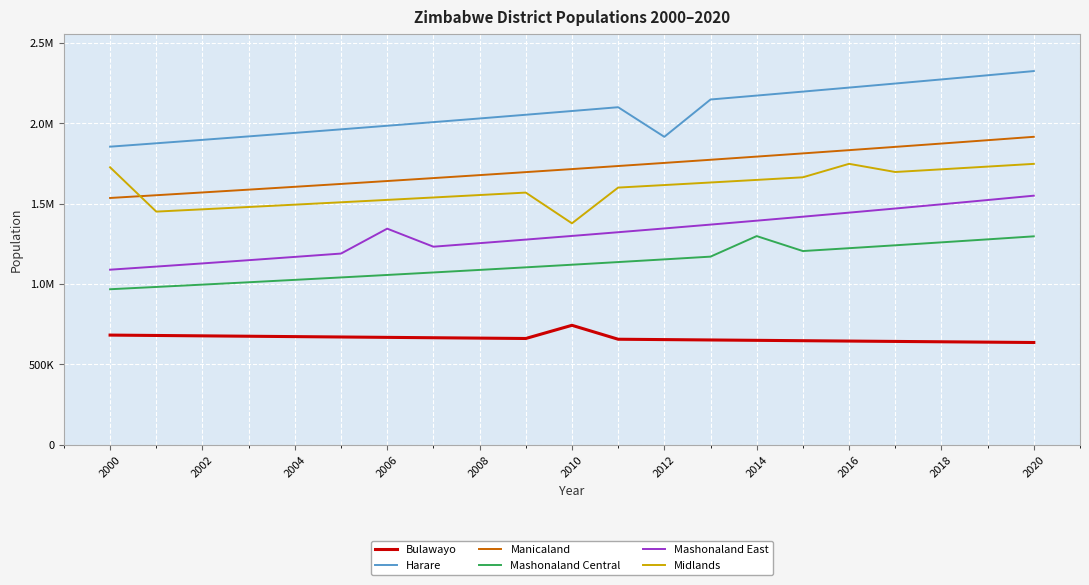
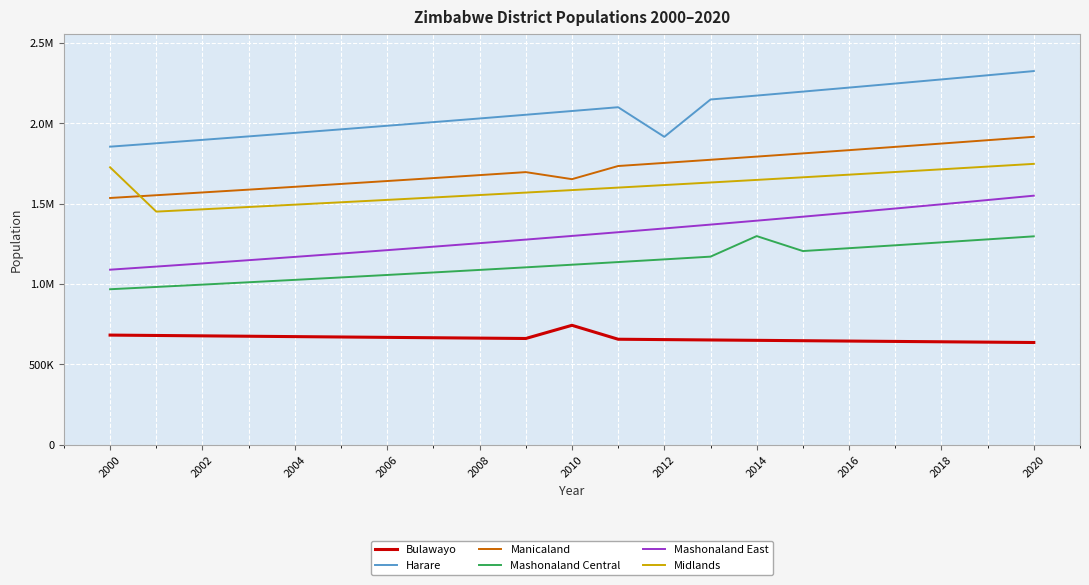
Mashonaland East, 2006: 1340000 -> 1210000
Manicaland, 2010: 1710000 -> 1650000
Midlands, 2010: 1380000 -> 1580000
Midlands, 2016: 1750000 -> 1680000
